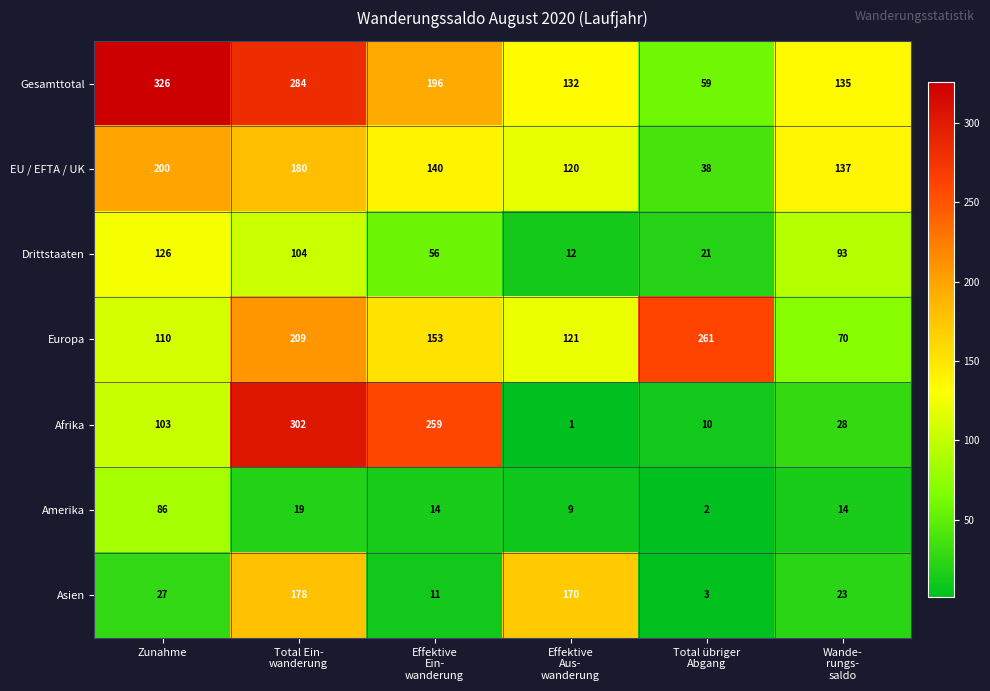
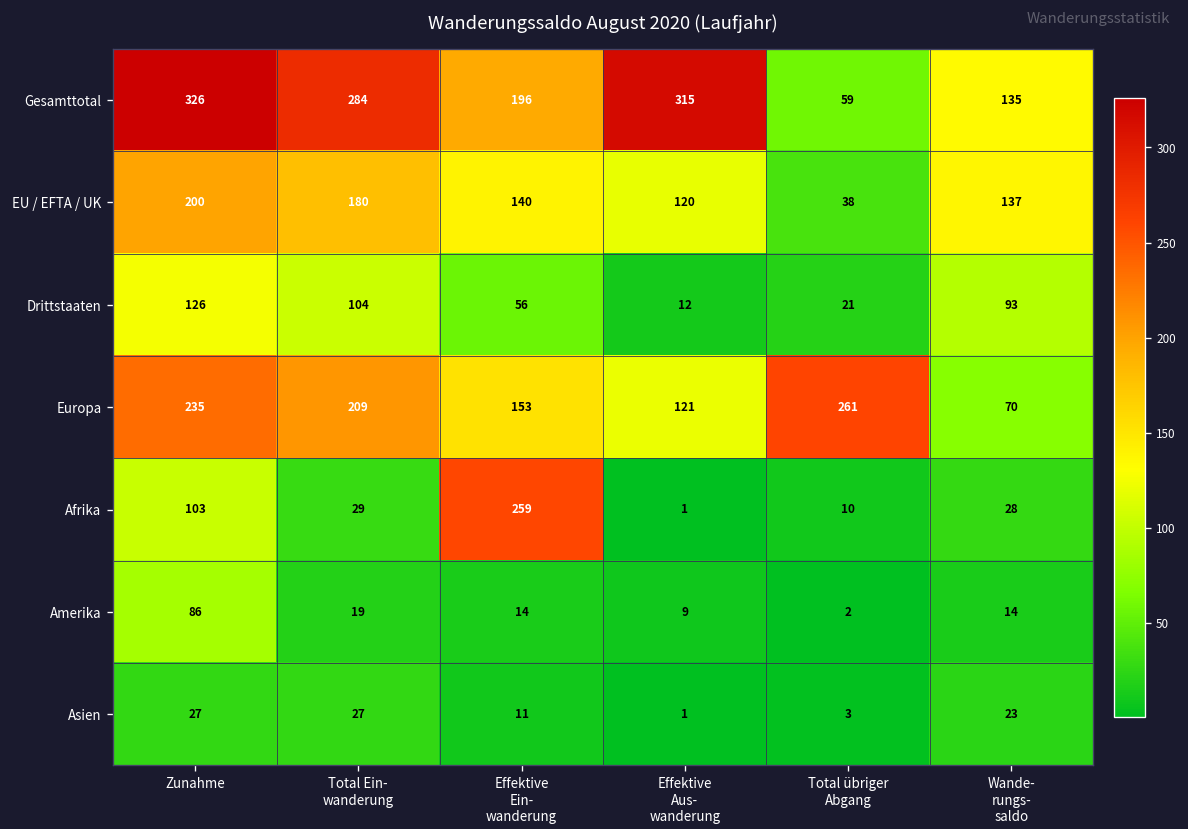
Gesamttotal, Effektive Aus- wanderung: 132 -> 315
Europa, Zunahme: 110 -> 235
Afrika, Total Ein- wanderung: 302 -> 29
Asien, Total Ein- wanderung: 178 -> 27
Asien, Effektive Aus- wanderung: 170 -> 1
